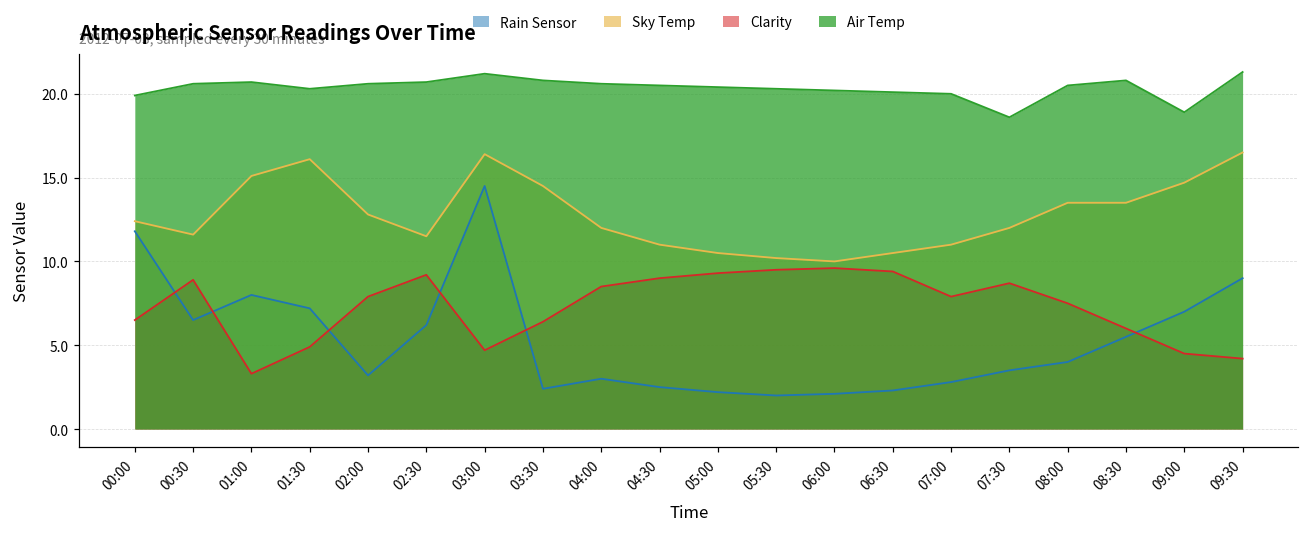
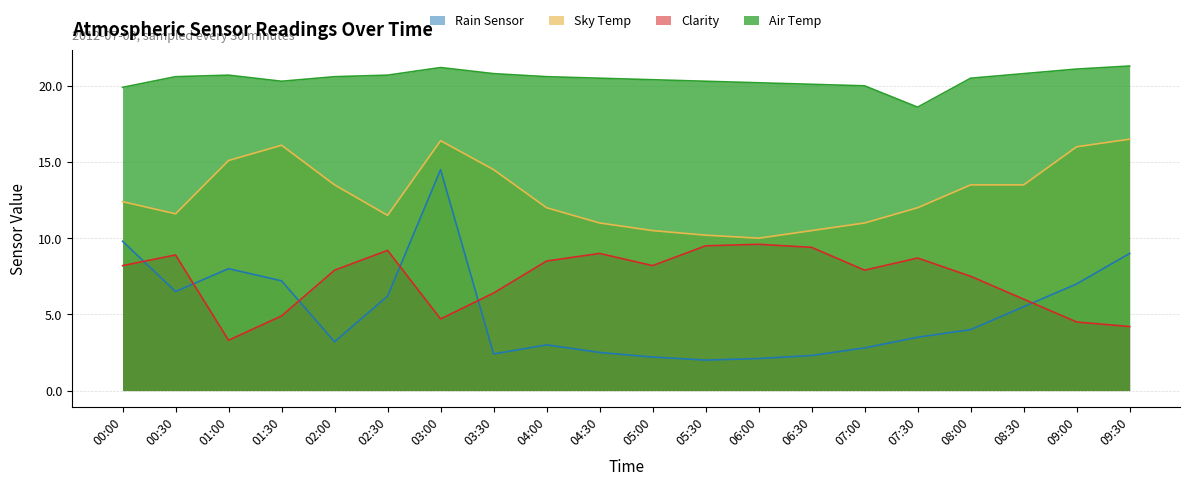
Rain Sensor, 00:00: 11.8 -> 9.8
Clarity, 00:00: 6.5 -> 8.2
Sky Temp, 02:00: 12.8 -> 13.5
Clarity, 05:00: 9.3 -> 8.2
Sky Temp, 09:00: 14.7 -> 16.0
Air Temp, 09:00: 18.9 -> 21.1
